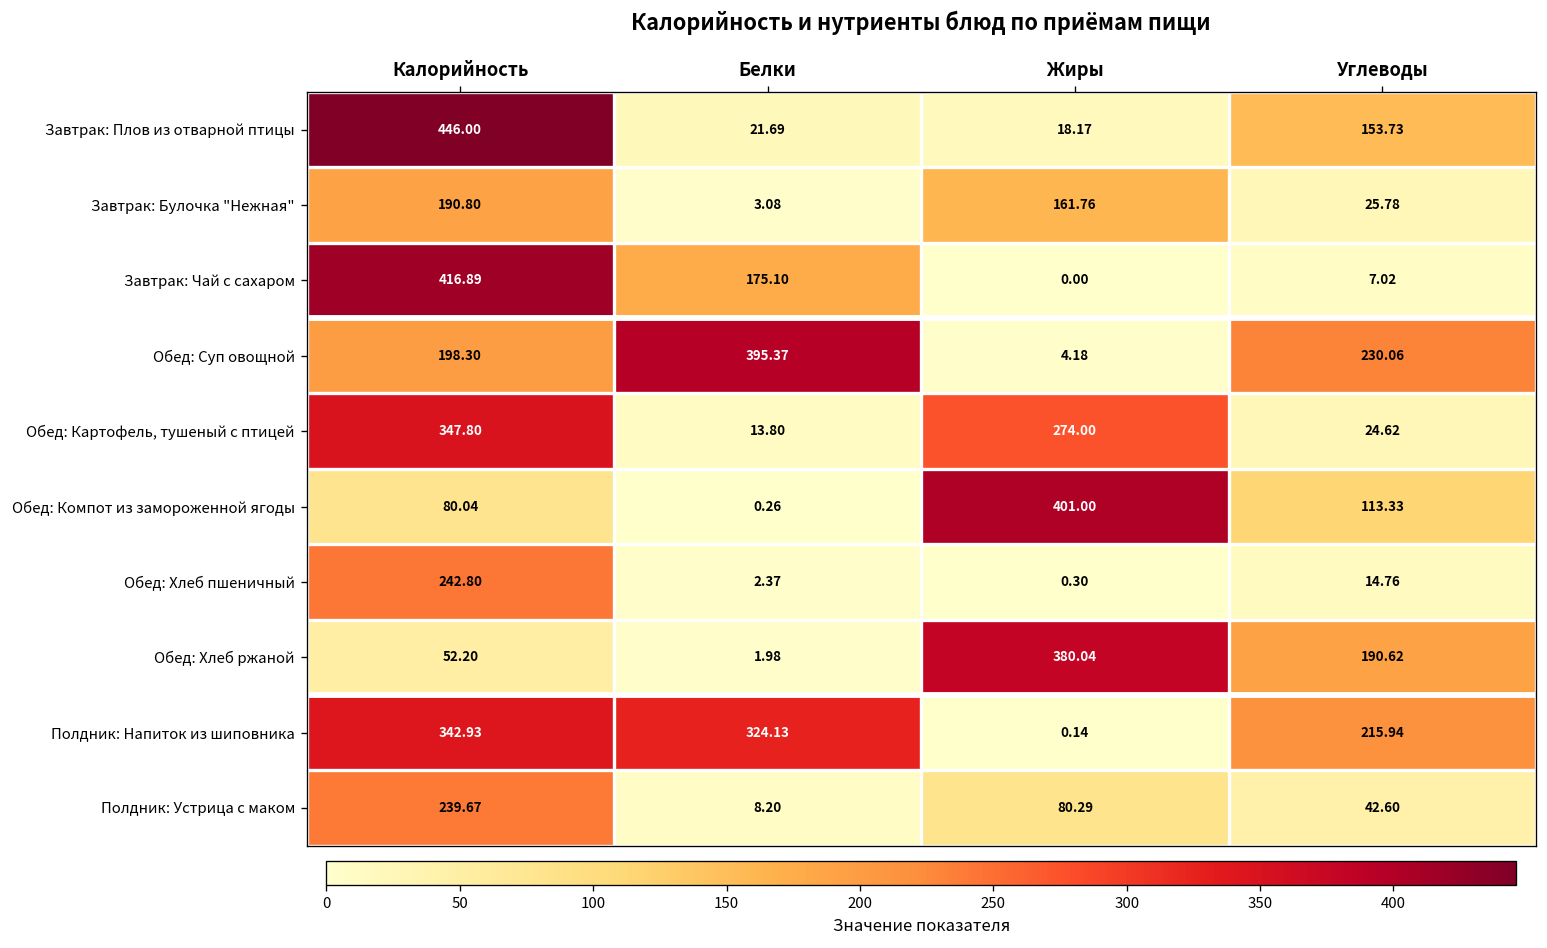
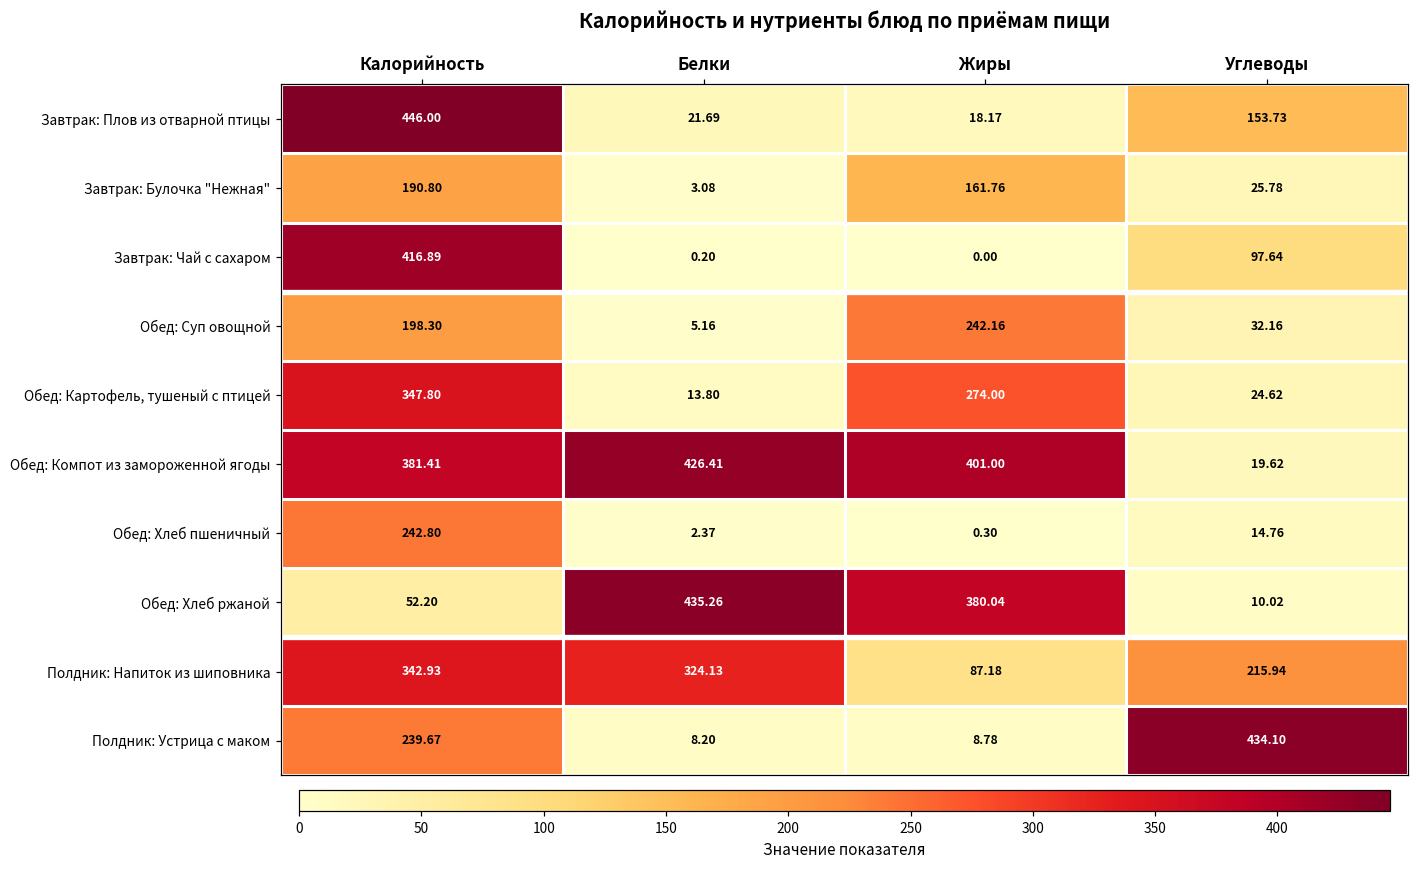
Завтрак: Чай с сахаром, Белки: 175.10 -> 0.20
Завтрак: Чай с сахаром, Углеводы: 7.02 -> 97.64
Обед: Суп овощной, Белки: 395.37 -> 5.16
Обед: Суп овощной, Жиры: 4.18 -> 242.16
Обед: Суп овощной, Углеводы: 230.06 -> 32.16
Обед: Компот из замороженной ягоды, Калорийность: 80.04 -> 381.41
Обед: Компот из замороженной ягоды, Белки: 0.26 -> 426.41
Обед: Компот из замороженной ягоды, Углеводы: 113.33 -> 19.62
Обед: Хлеб ржаной, Белки: 1.98 -> 435.26
Обед: Хлеб ржаной, Углеводы: 190.62 -> 10.02
Полдник: Напиток из шиповника, Жиры: 0.14 -> 87.18
Полдник: Устрица с маком, Жиры: 80.29 -> 8.78
Полдник: Устрица с маком, Углеводы: 42.60 -> 434.10
